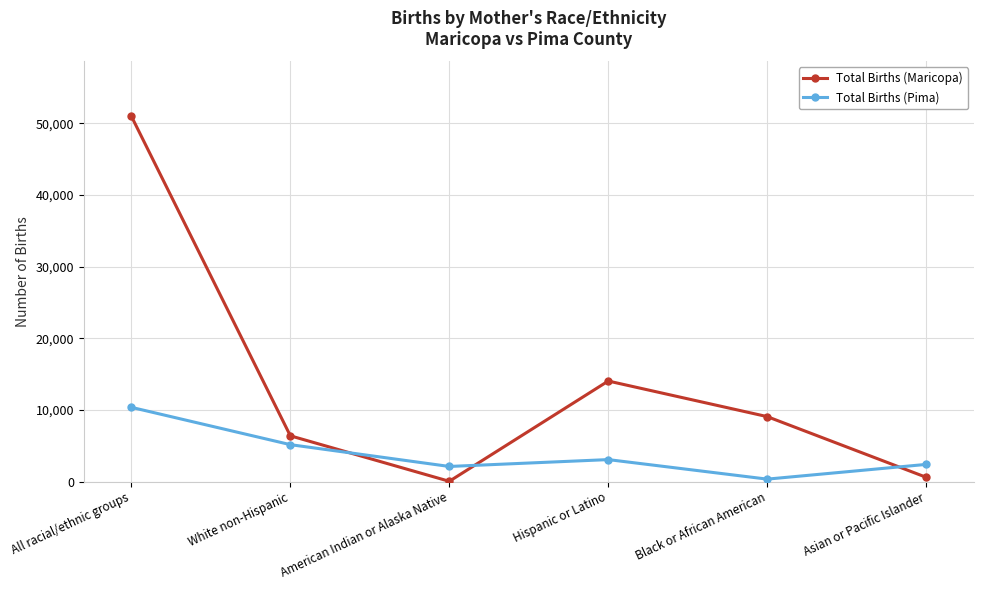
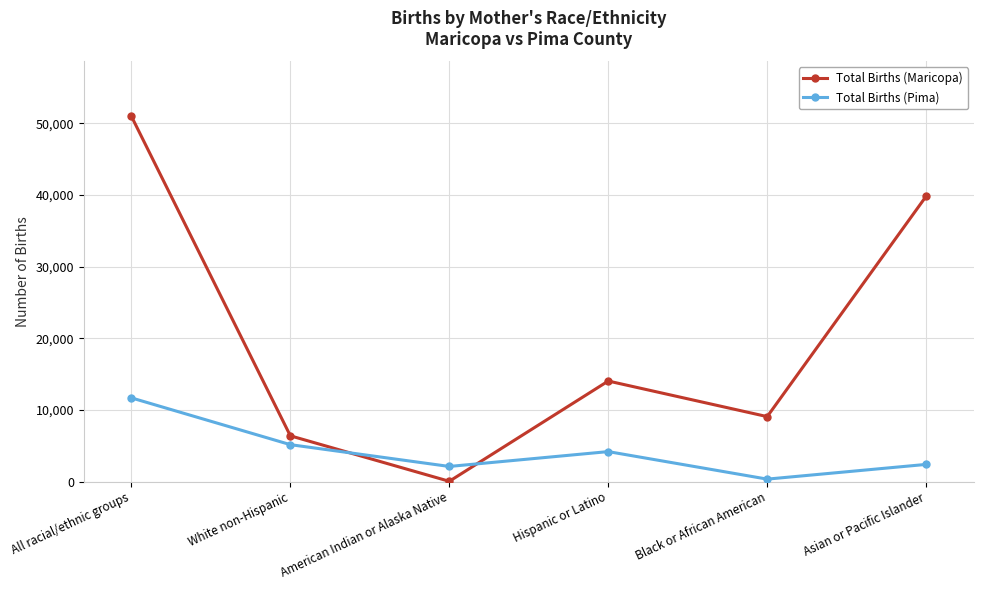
Total Births (Pima), All racial/ethnic groups: 10,000 -> 12,000
Total Births (Pima), Hispanic or Latino: 3,000 -> 4,000
Total Births (Maricopa), Asian or Pacific Islander: 1,000 -> 40,000
